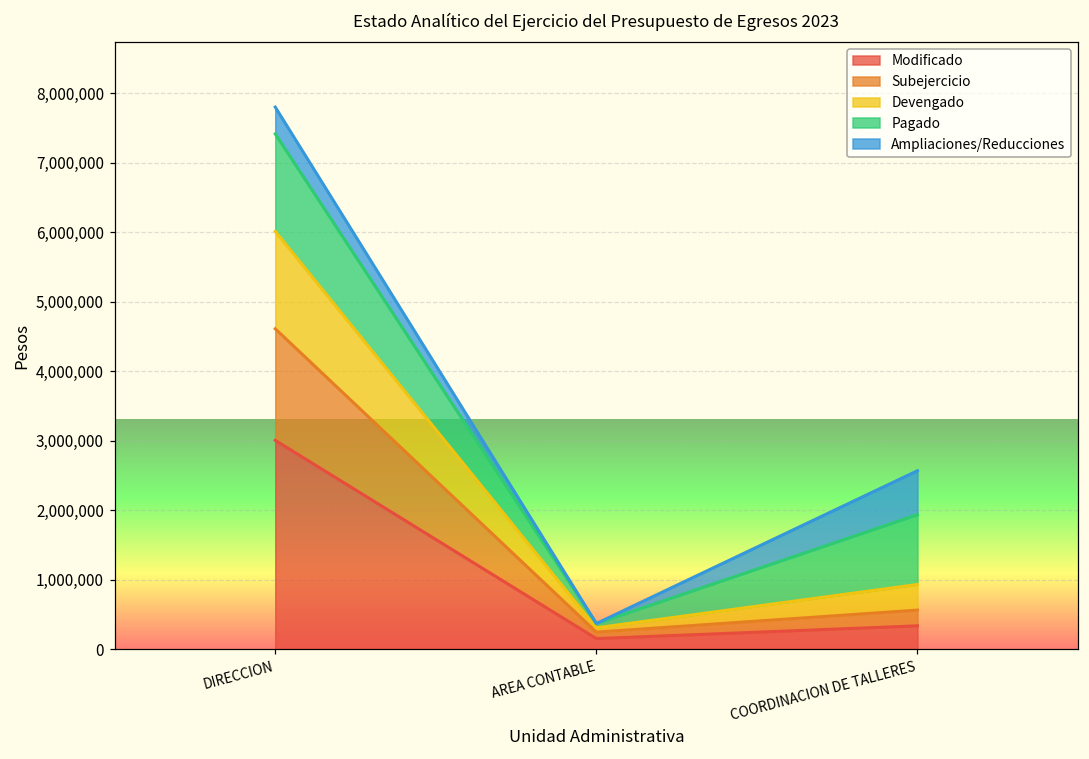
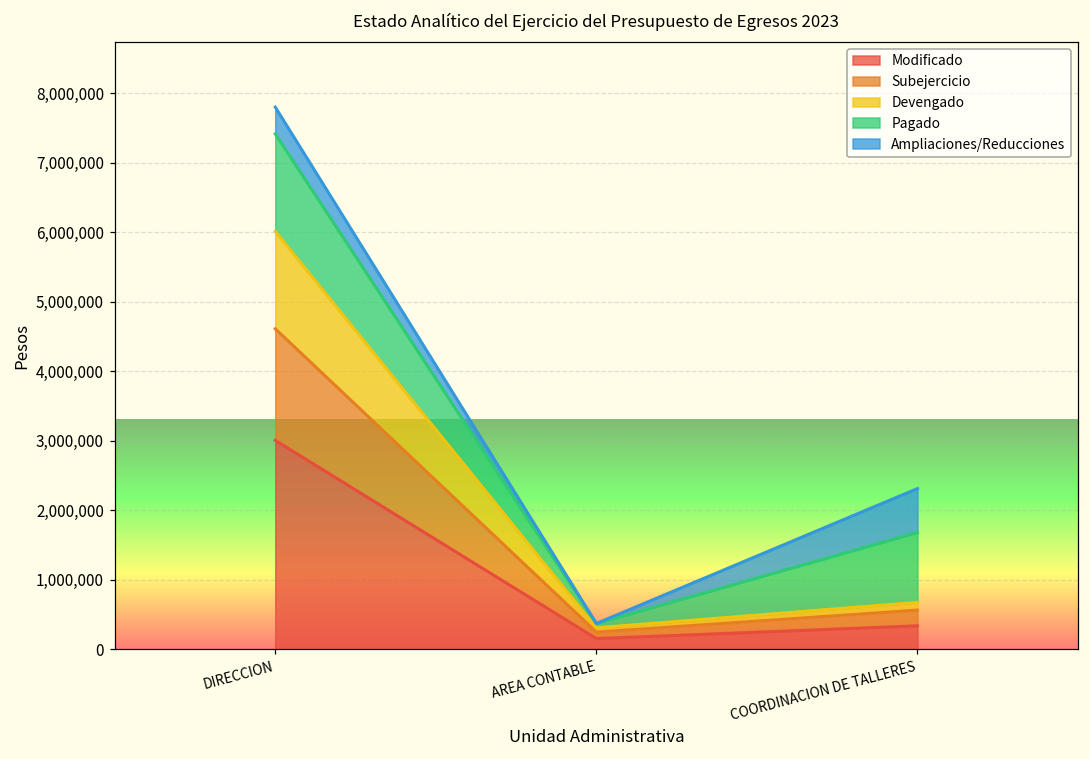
Devengado, COORDINACION DE TALLERES: 400,000 -> 100,000
